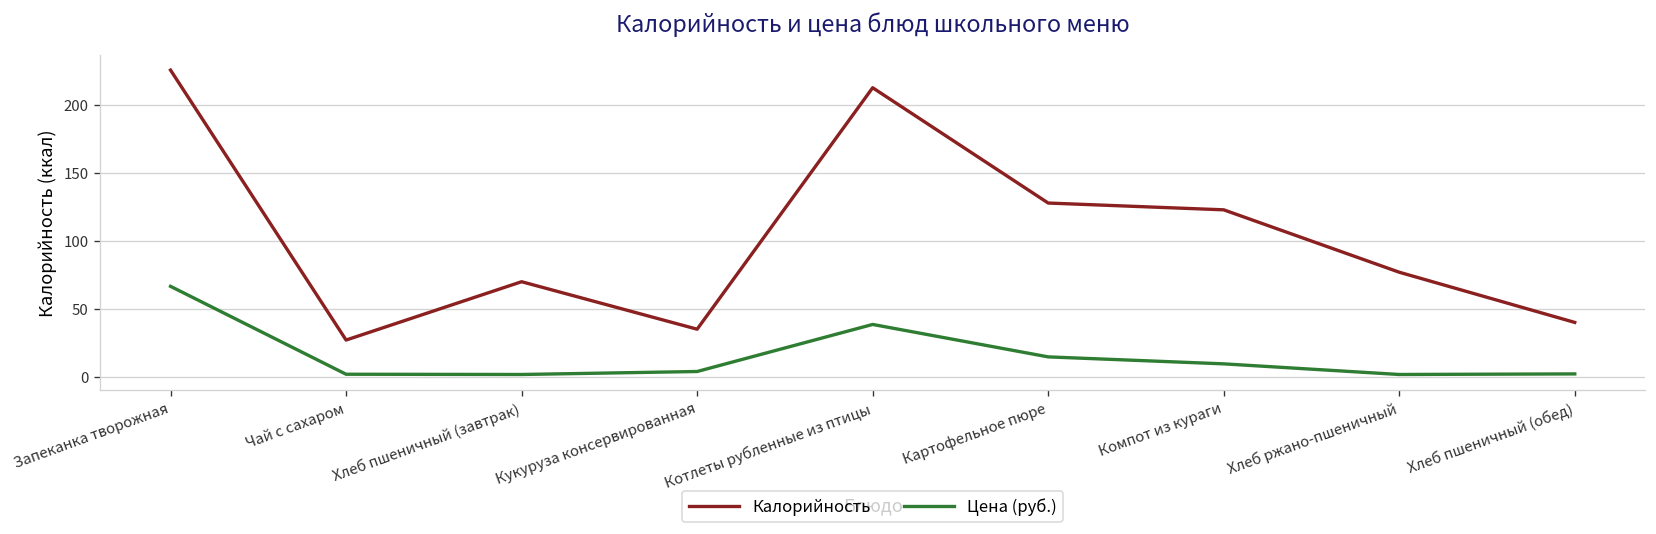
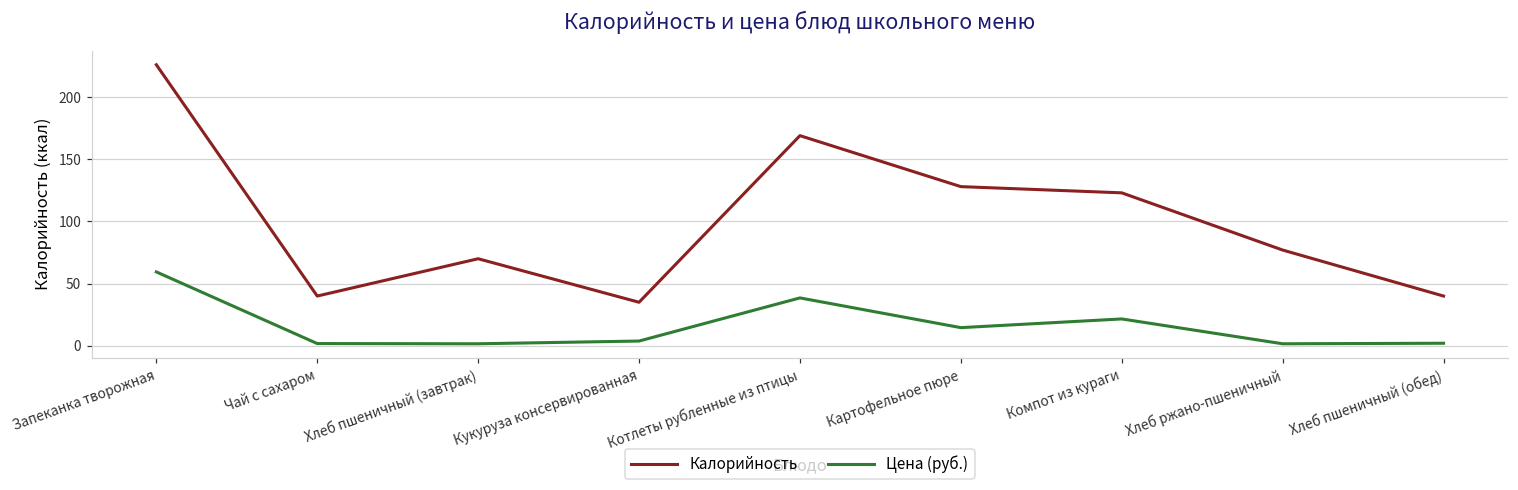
Цена (руб.), Запеканка творожная: 67 -> 59
Калорийность, Чай с сахаром: 27 -> 40
Калорийность, Котлеты рубленные из птицы: 213 -> 169
Цена (руб.), Компот из кураги: 9 -> 22
